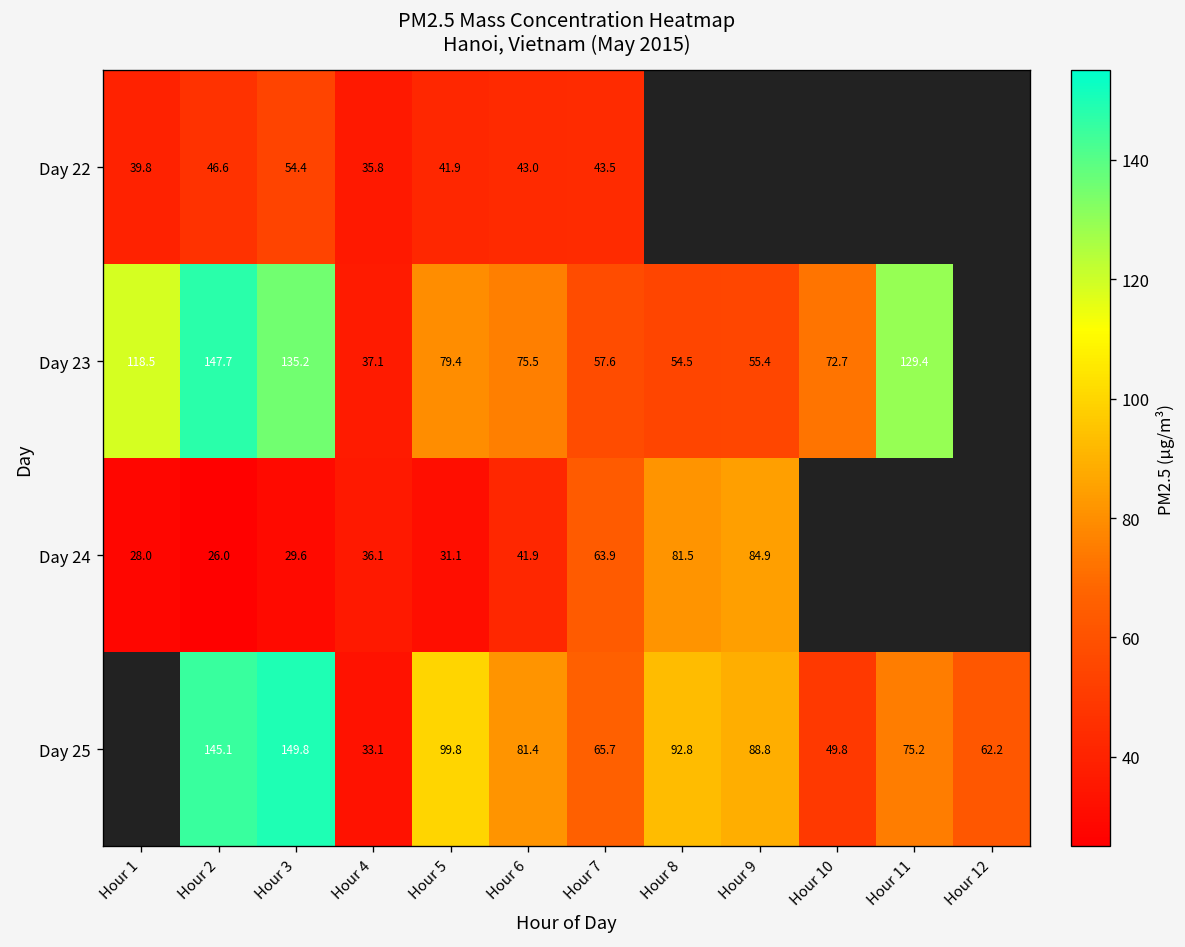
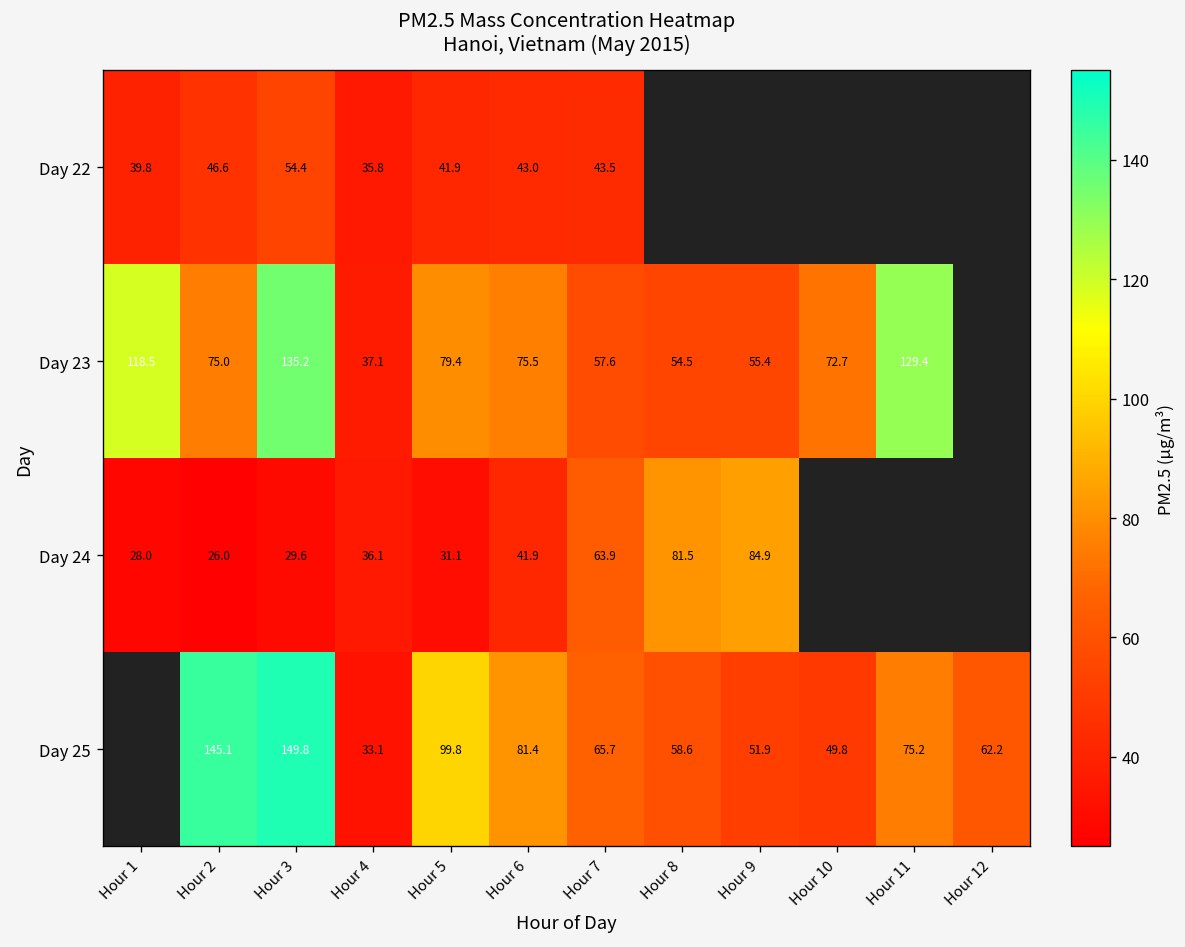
Day 23, Hour 2: 147.7 -> 75.0
Day 25, Hour 8: 92.8 -> 58.6
Day 25, Hour 9: 88.8 -> 51.9
